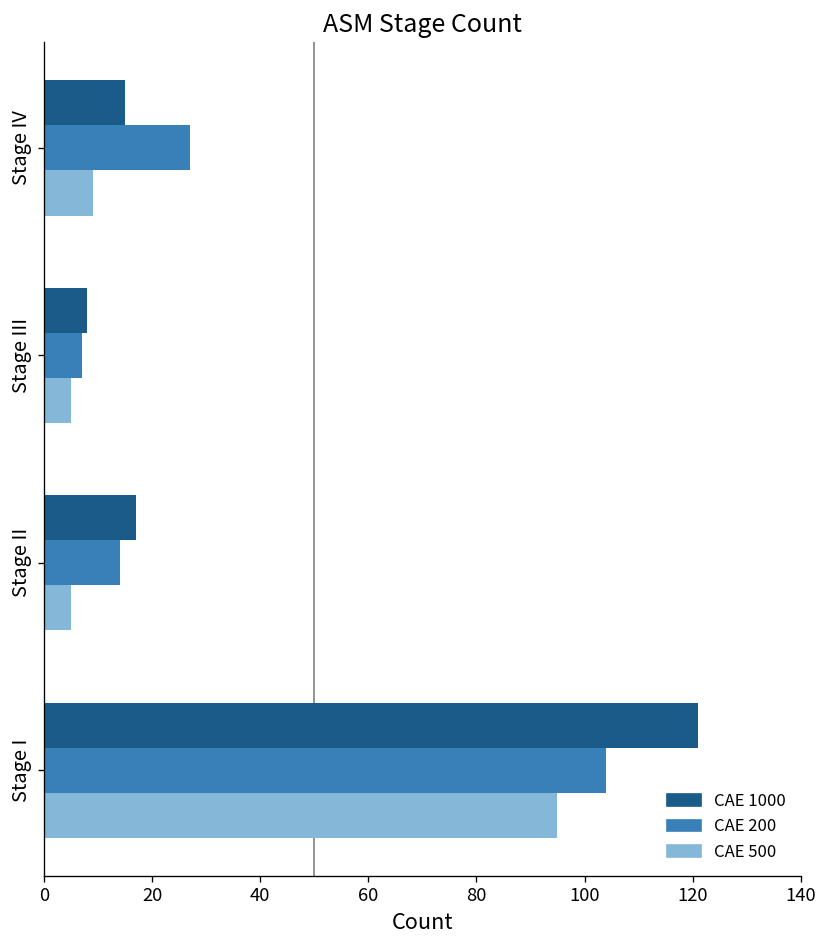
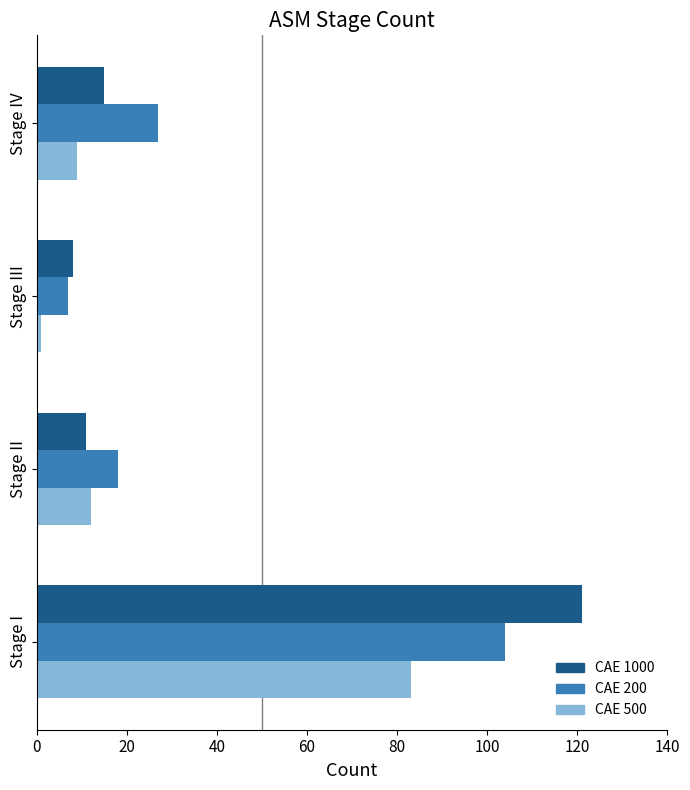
CAE 500, Stage III: 5 -> 1
CAE 1000, Stage II: 17 -> 11
CAE 200, Stage II: 14 -> 18
CAE 500, Stage II: 5 -> 12
CAE 500, Stage I: 95 -> 83
